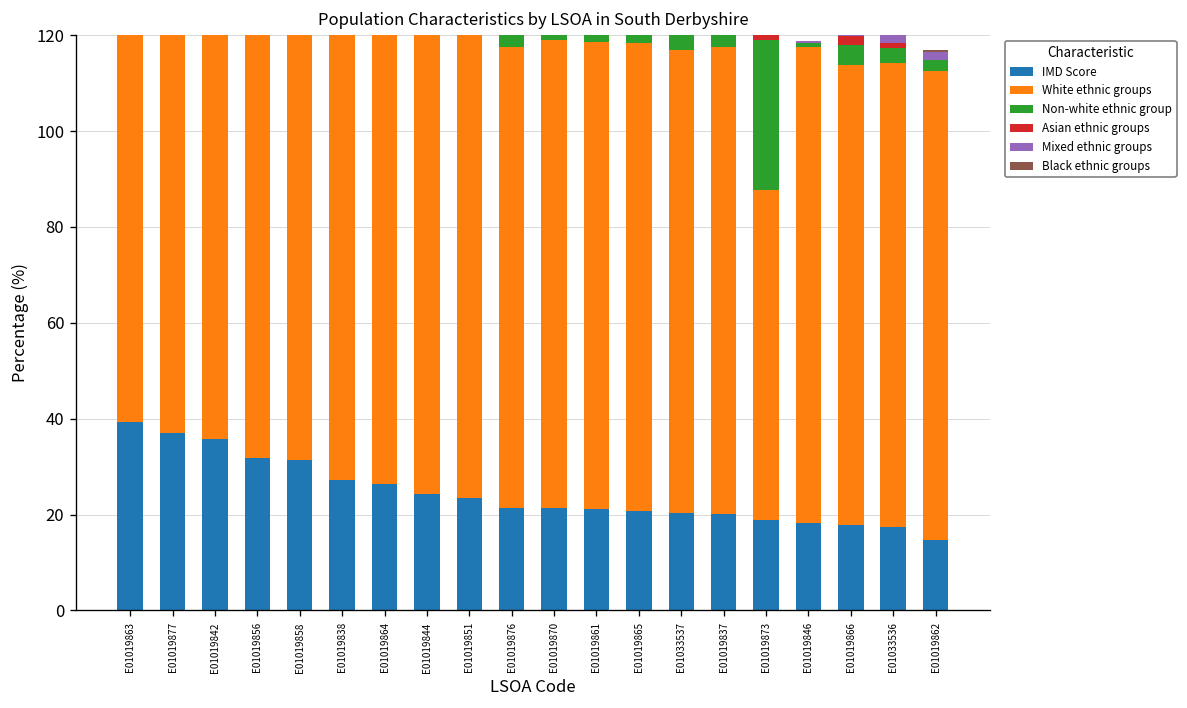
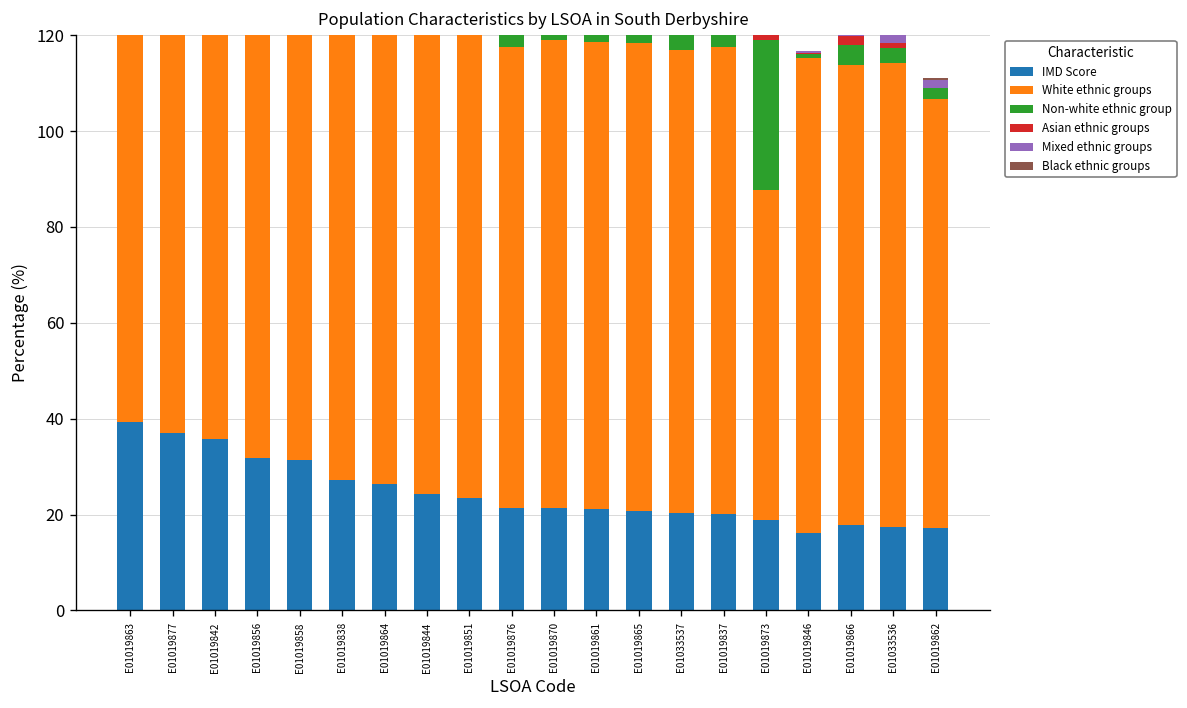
IMD Score, E01019846: 18 -> 16
IMD Score, E01019862: 15 -> 17
White ethnic groups, E01019862: 98 -> 90
